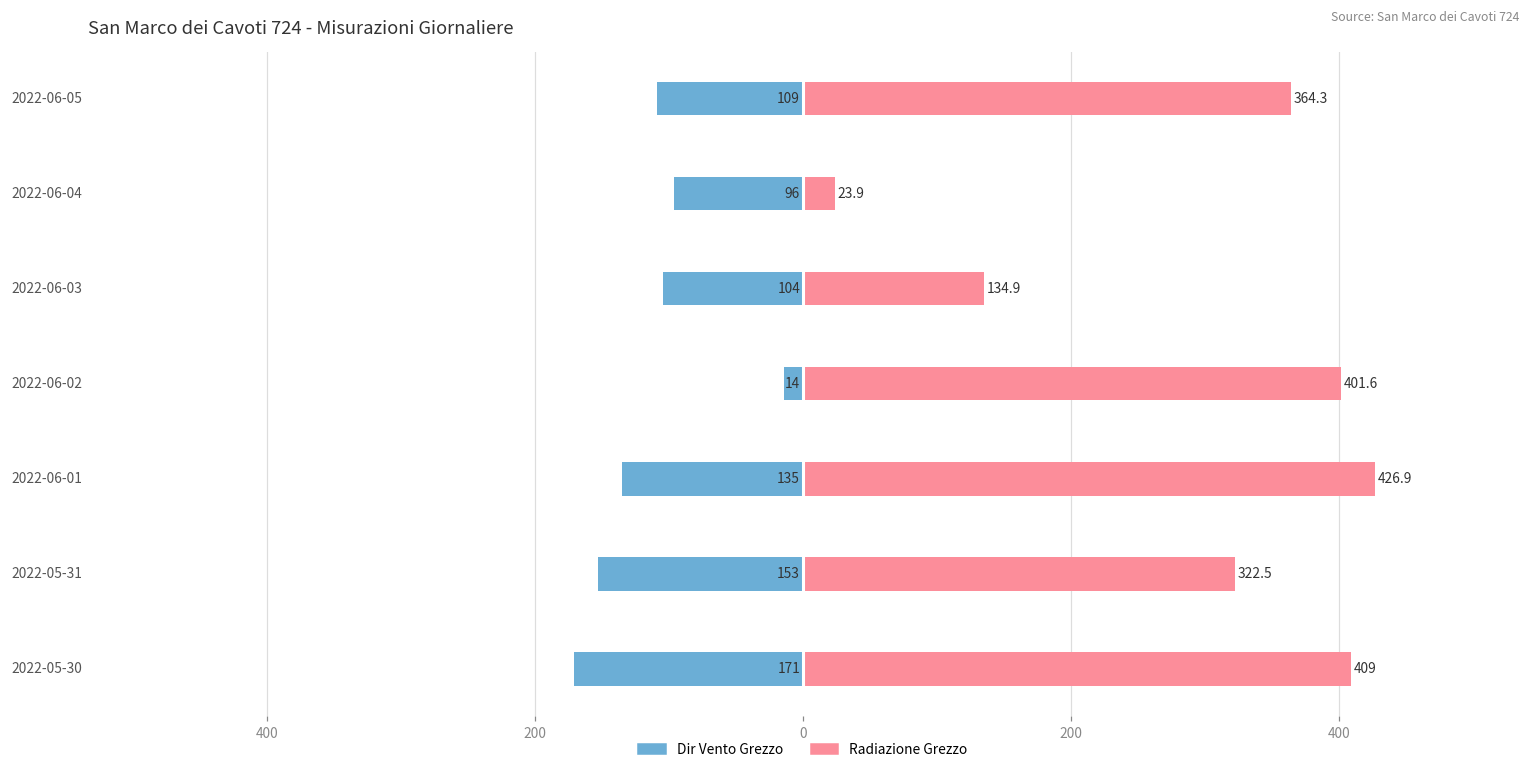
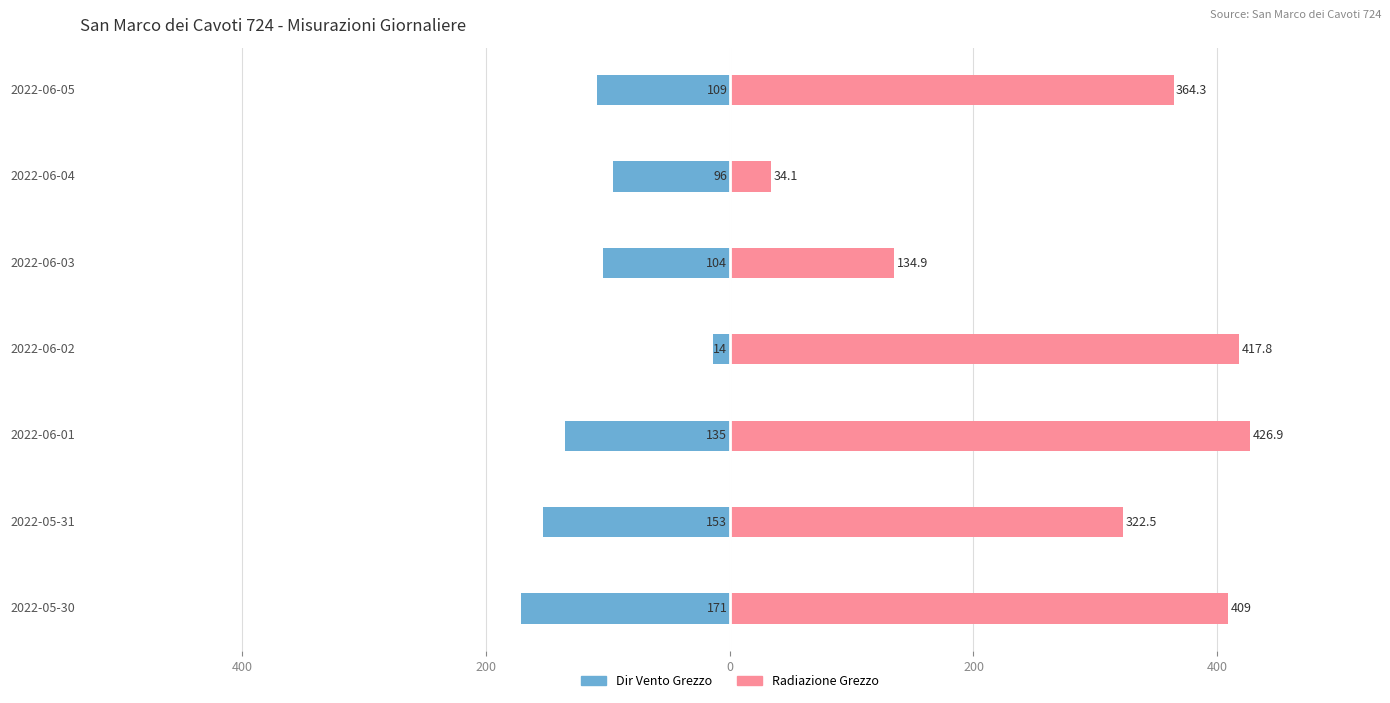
Radiazione Grezzo, 2022-06-04: 23.9 -> 34.1
Radiazione Grezzo, 2022-06-02: 401.6 -> 417.8
